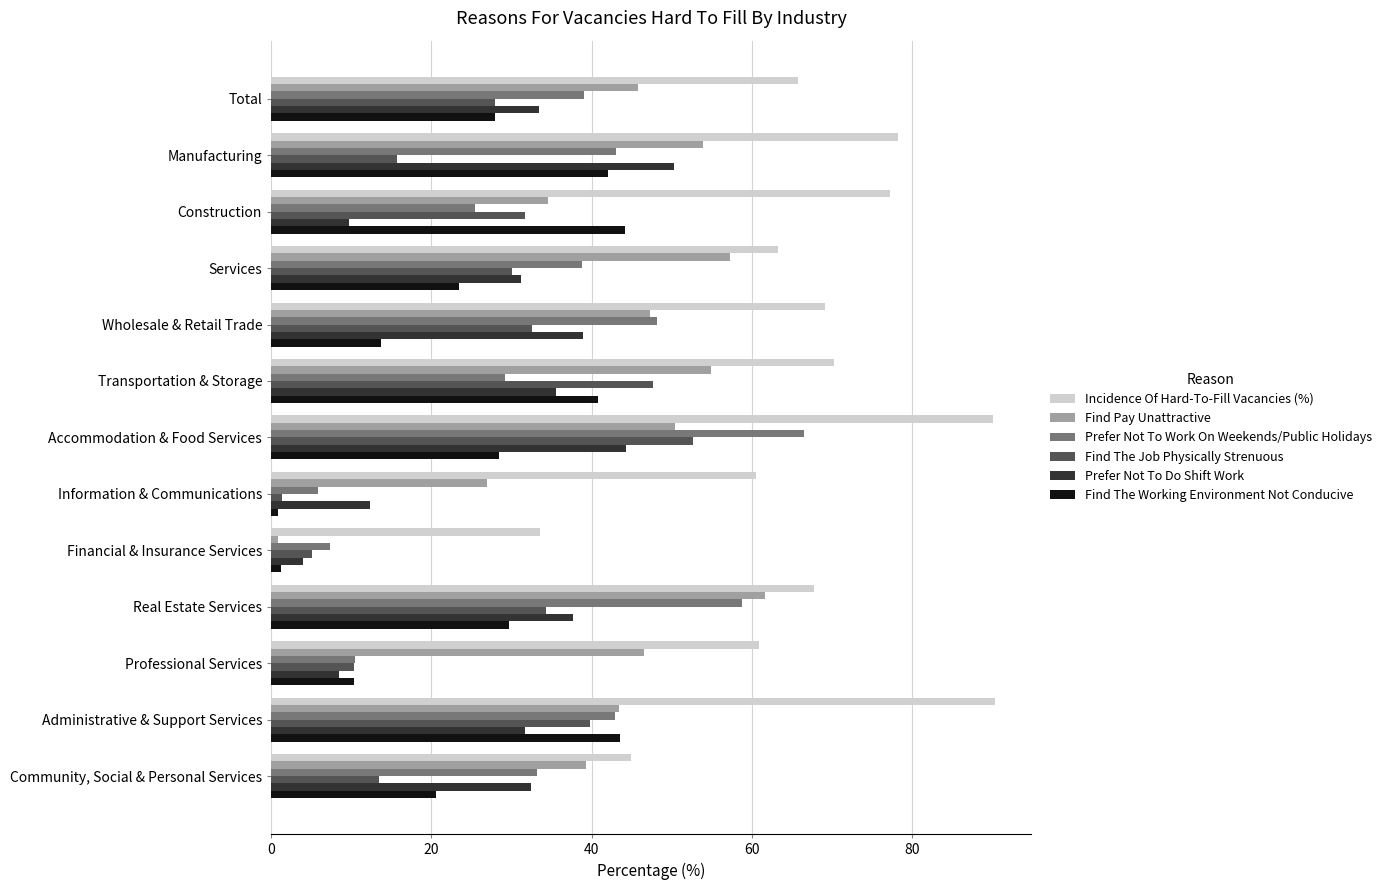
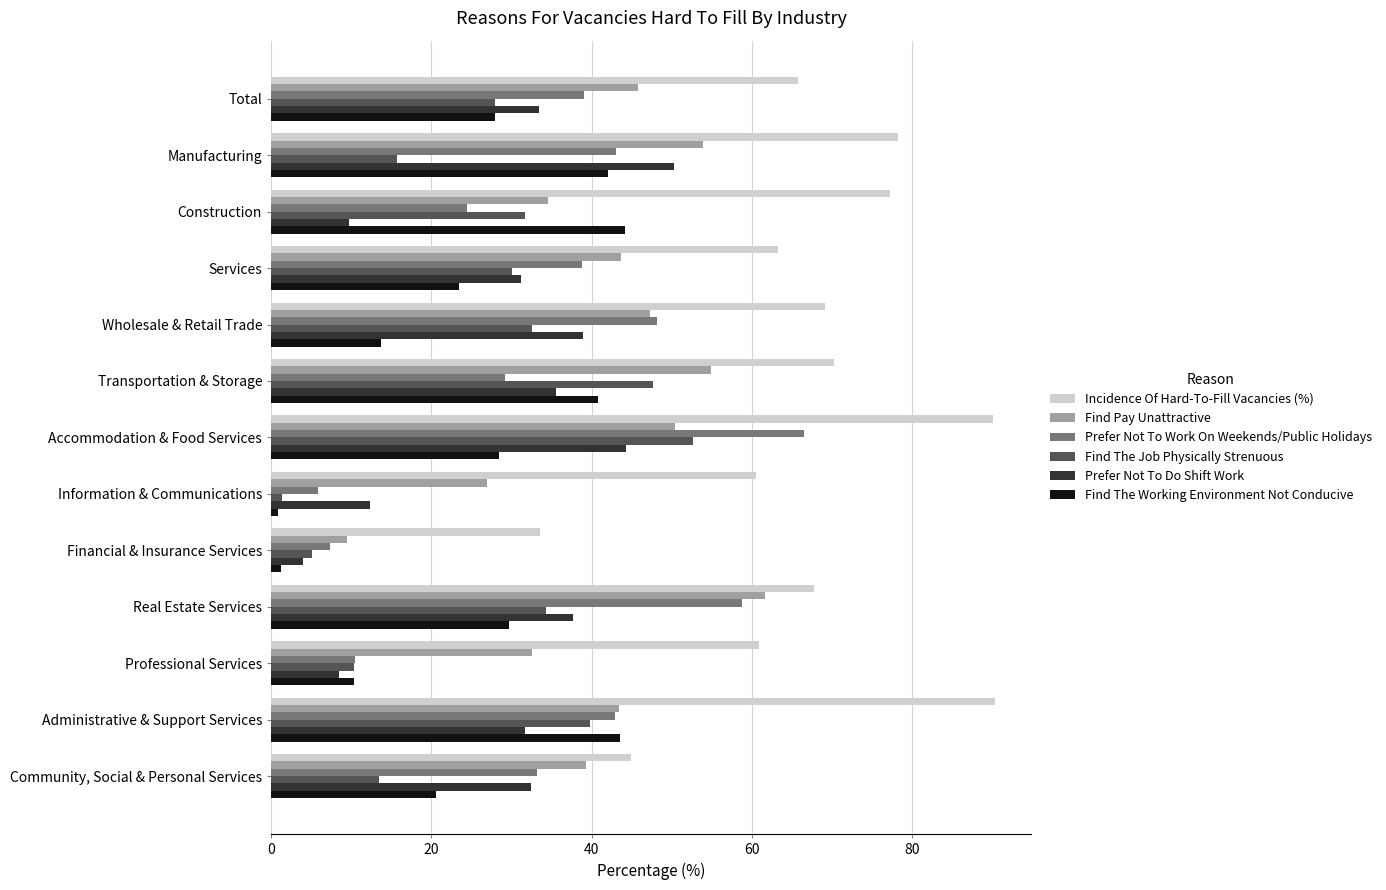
Prefer Not To Work On Weekends/Public Holidays, Construction: 26 -> 24
Find Pay Unattractive, Services: 57 -> 44
Find Pay Unattractive, Financial & Insurance Services: 1 -> 10
Find Pay Unattractive, Professional Services: 47 -> 33
